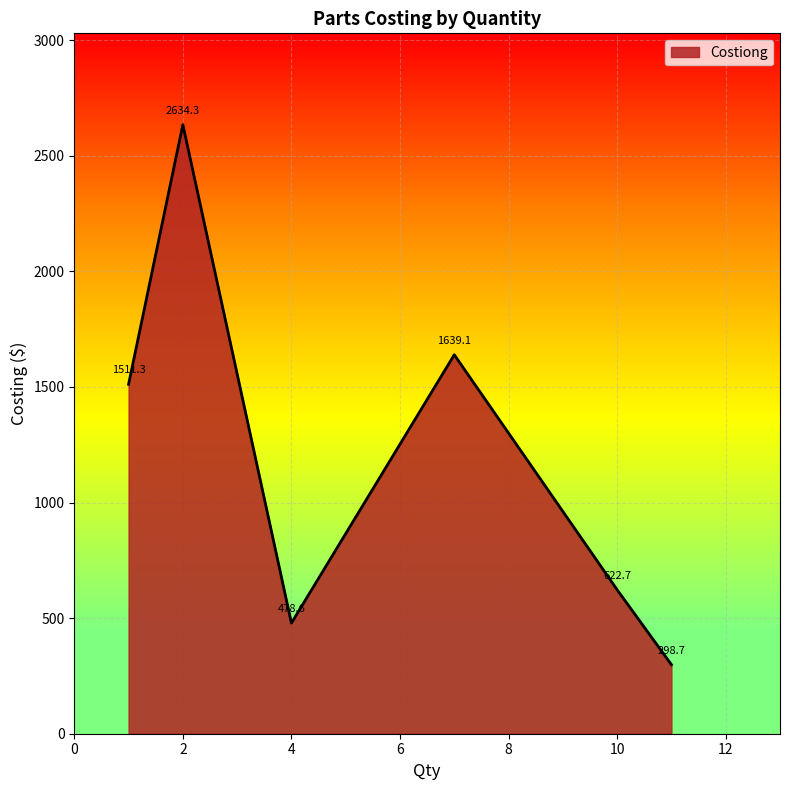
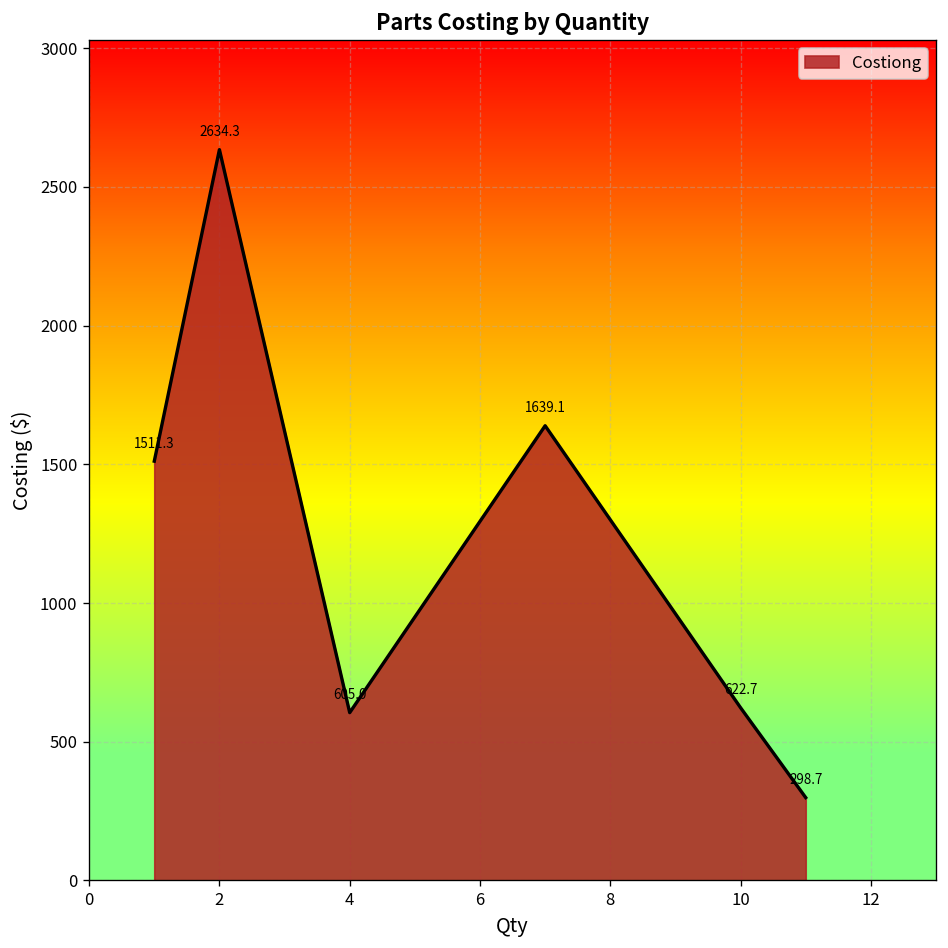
4: 478.6 -> 605.0
